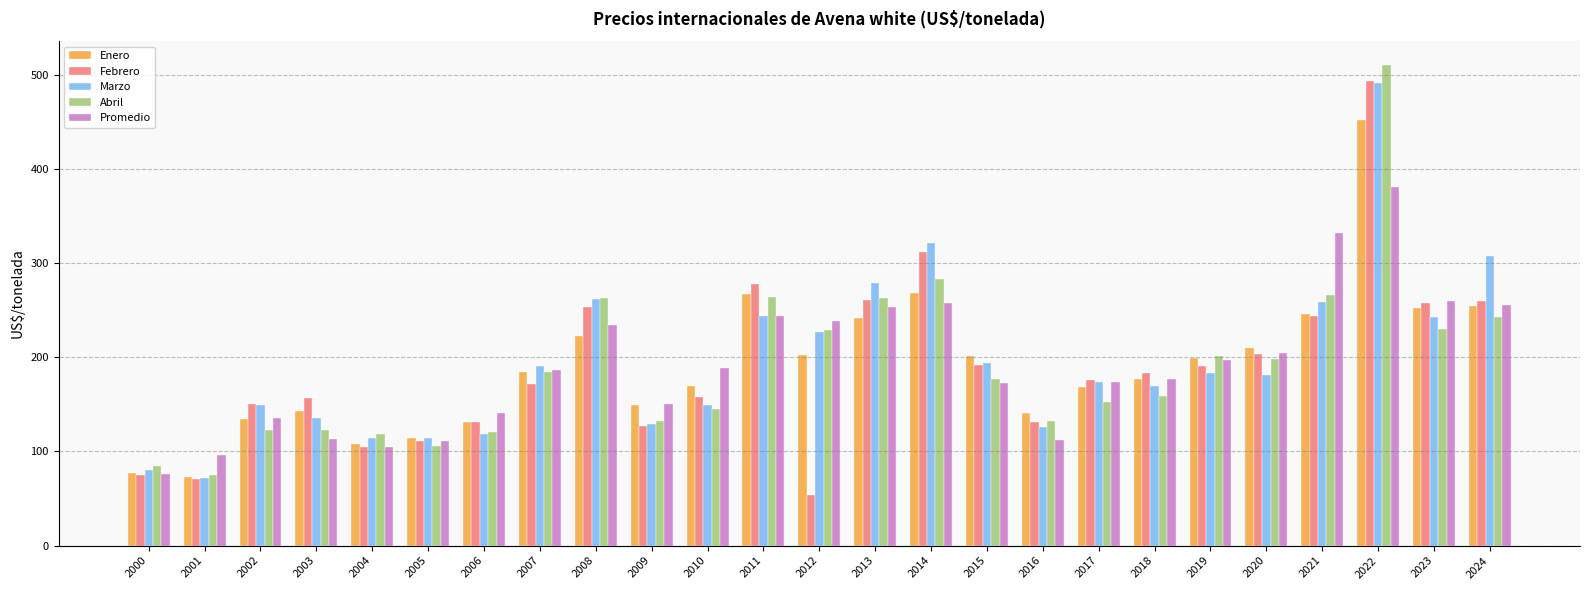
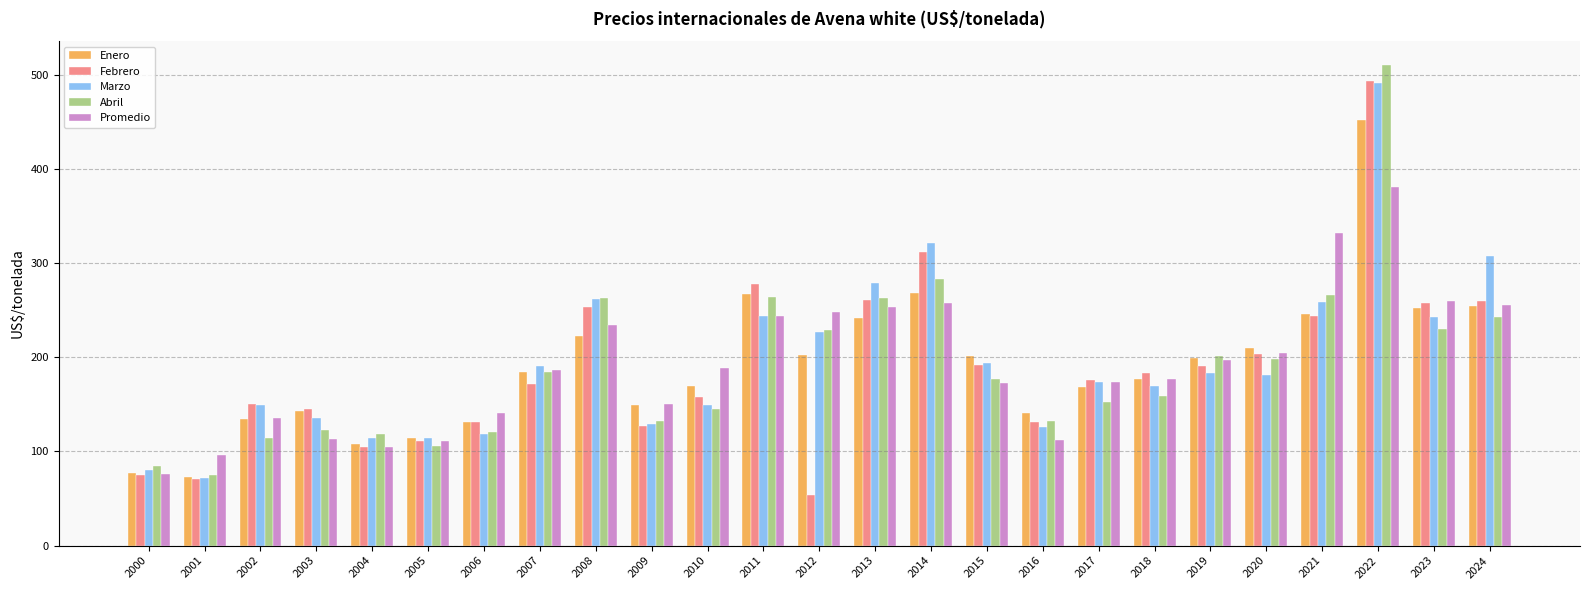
Abril, 2002: 120 -> 110
Febrero, 2003: 160 -> 150
Promedio, 2012: 240 -> 250
